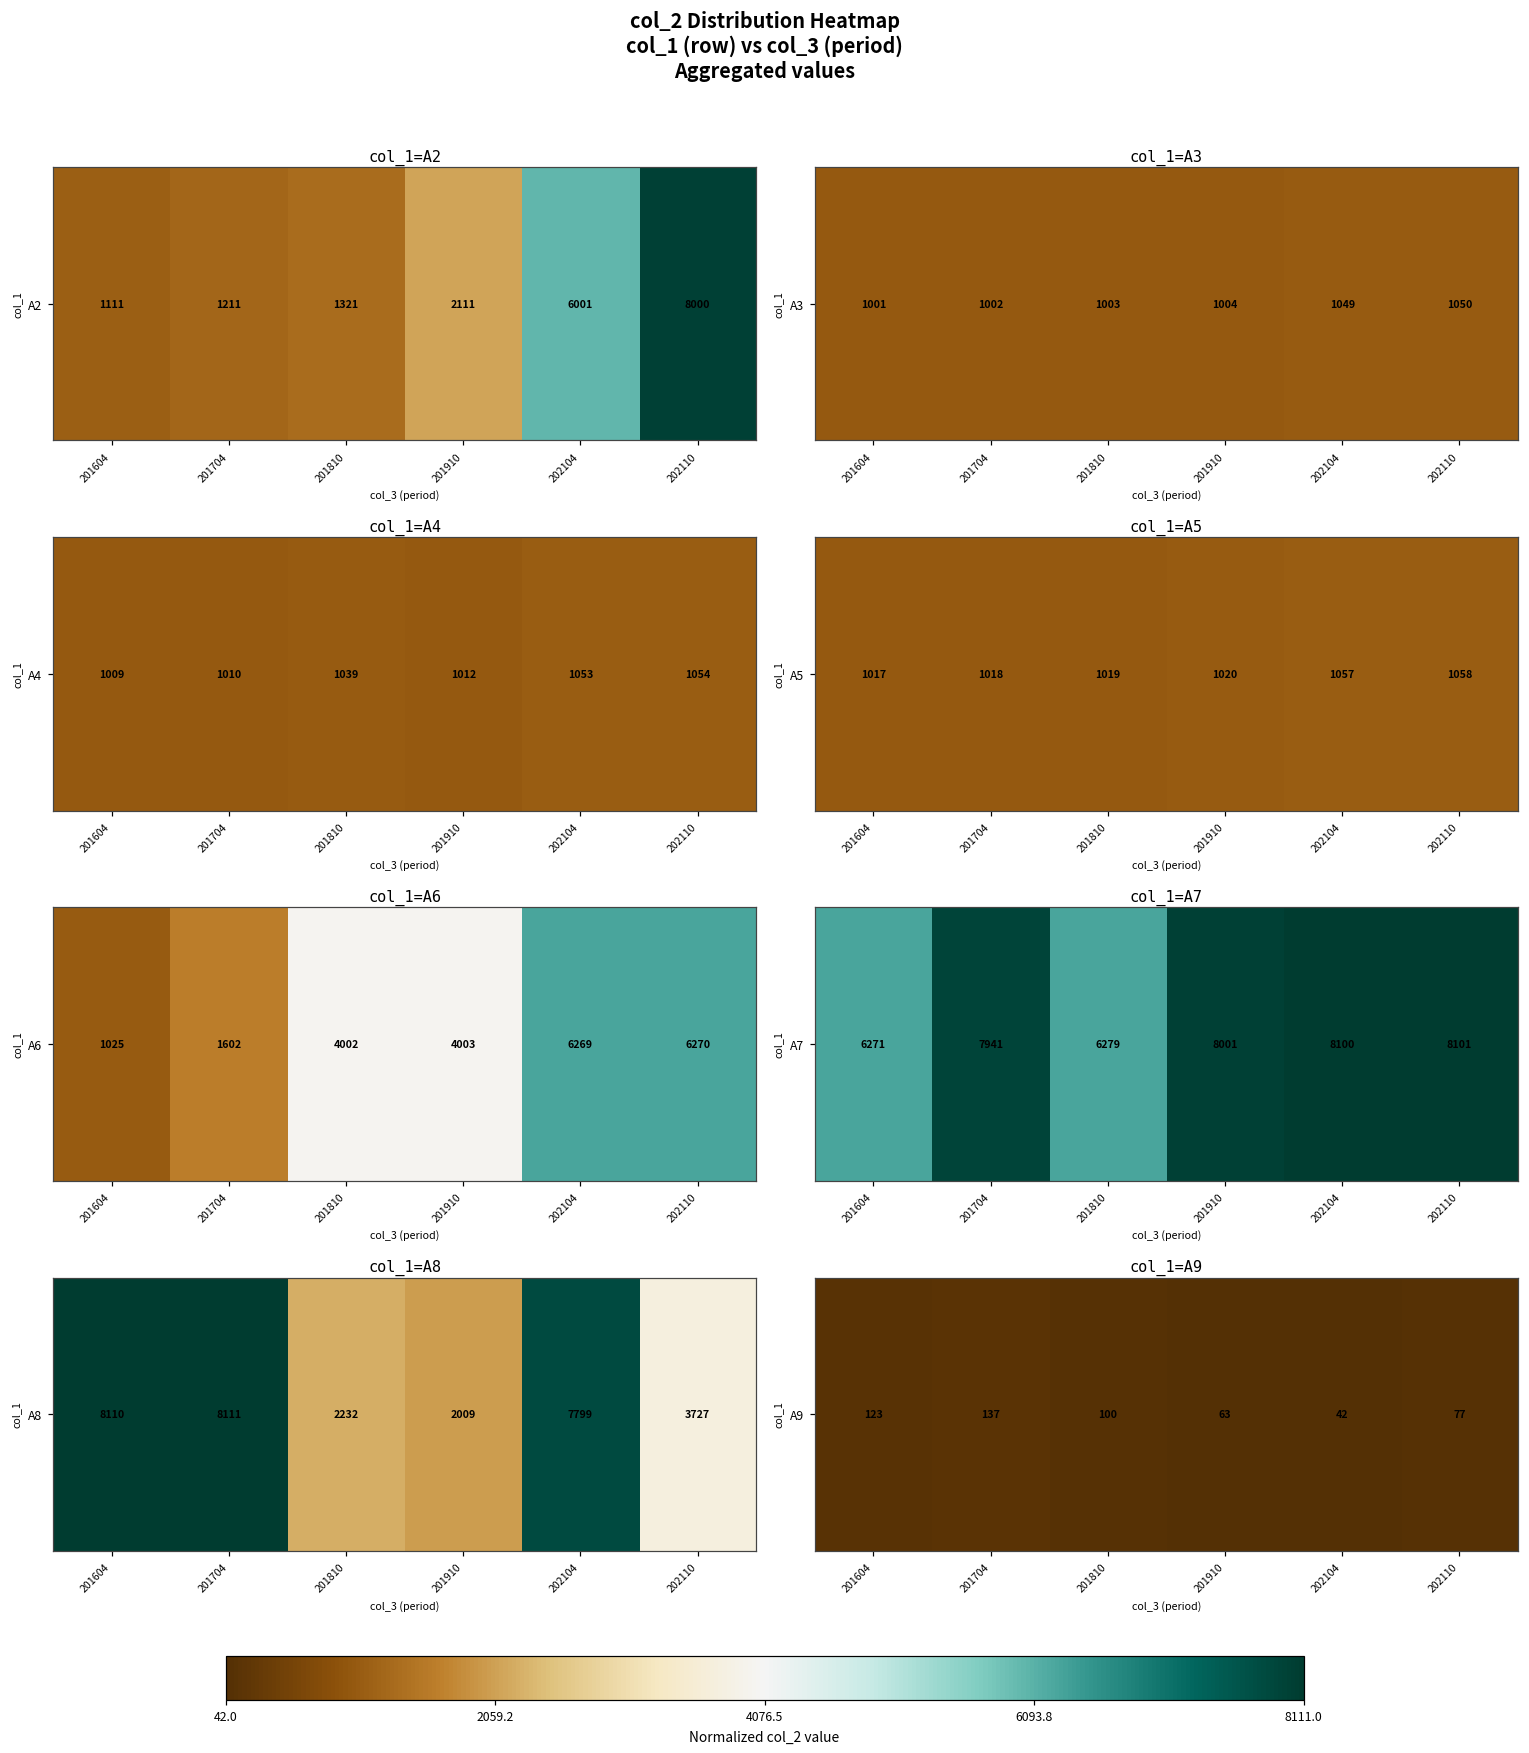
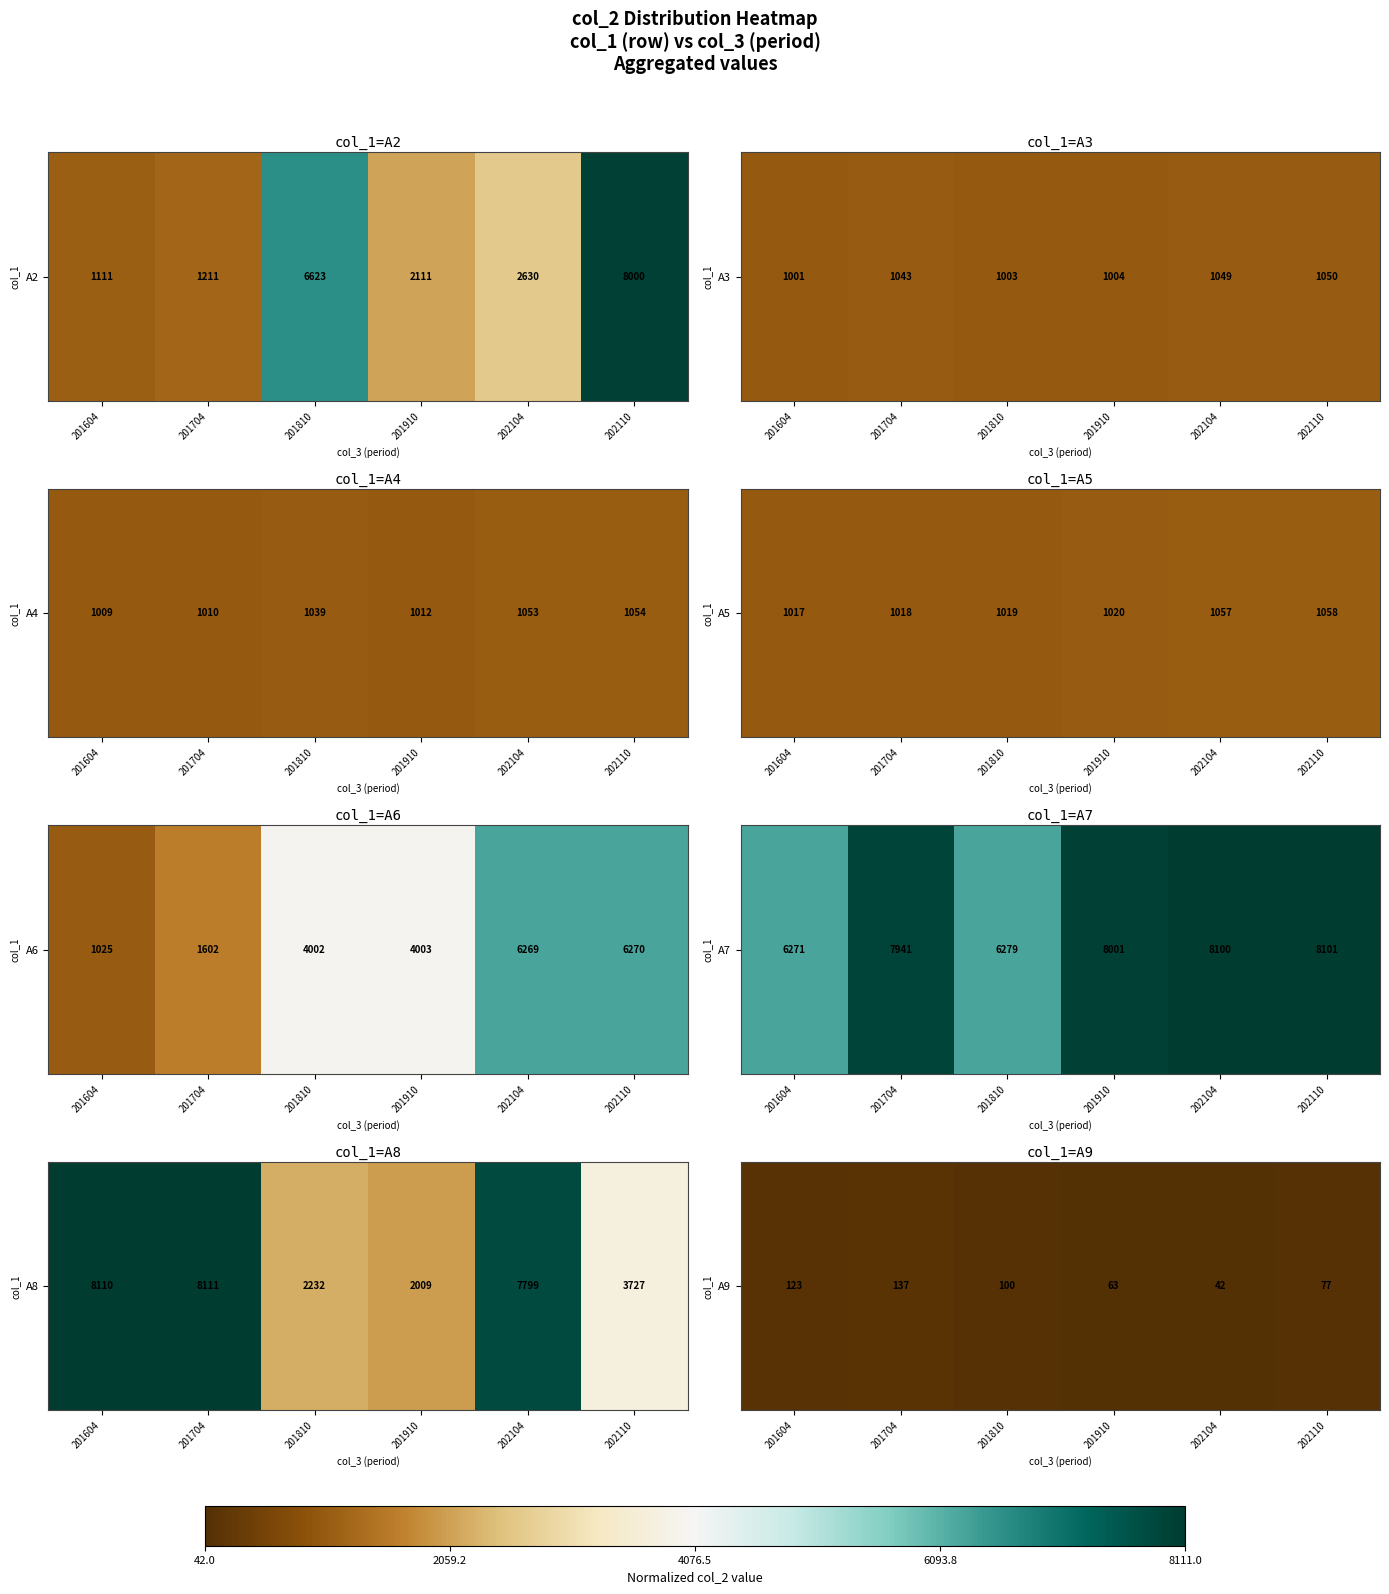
col_1=A2, A2, 201810: 1321 -> 6623
col_1=A2, A2, 202104: 6001 -> 2630
col_1=A3, A3, 201704: 1002 -> 1043
